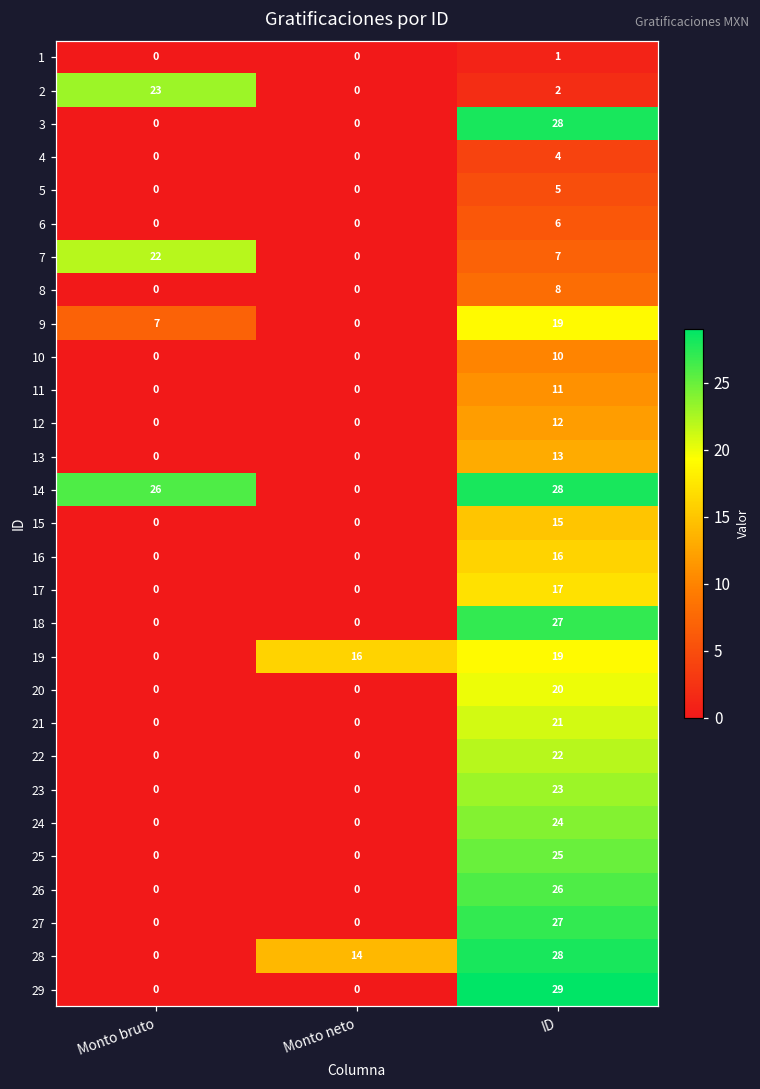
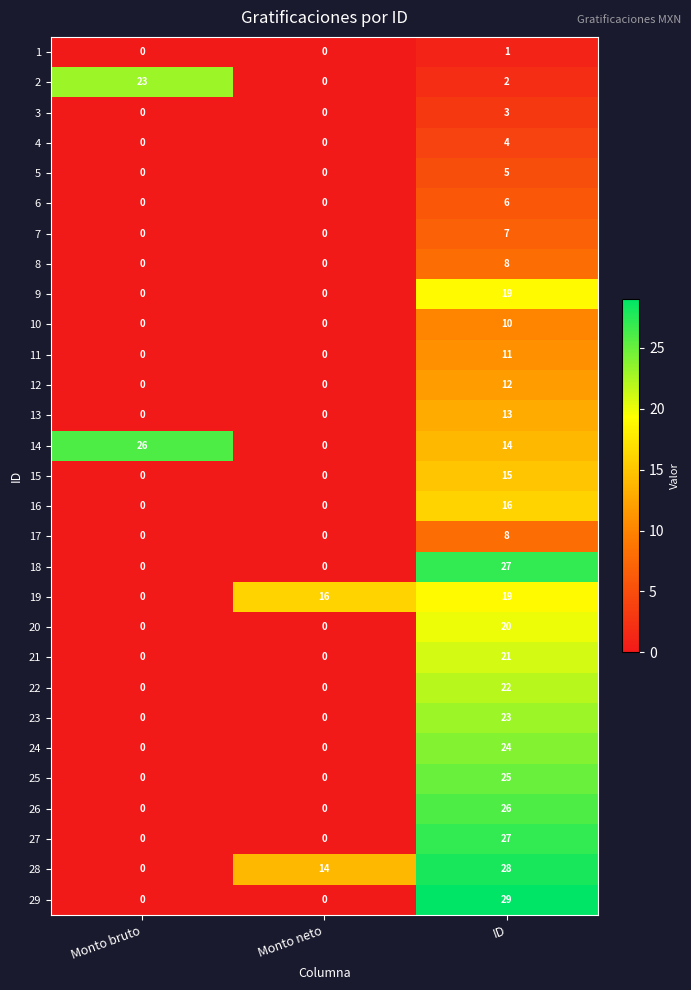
3, ID: 28 -> 3
7, Monto bruto: 22 -> 0
9, Monto bruto: 7 -> 0
14, ID: 28 -> 14
17, ID: 17 -> 8
